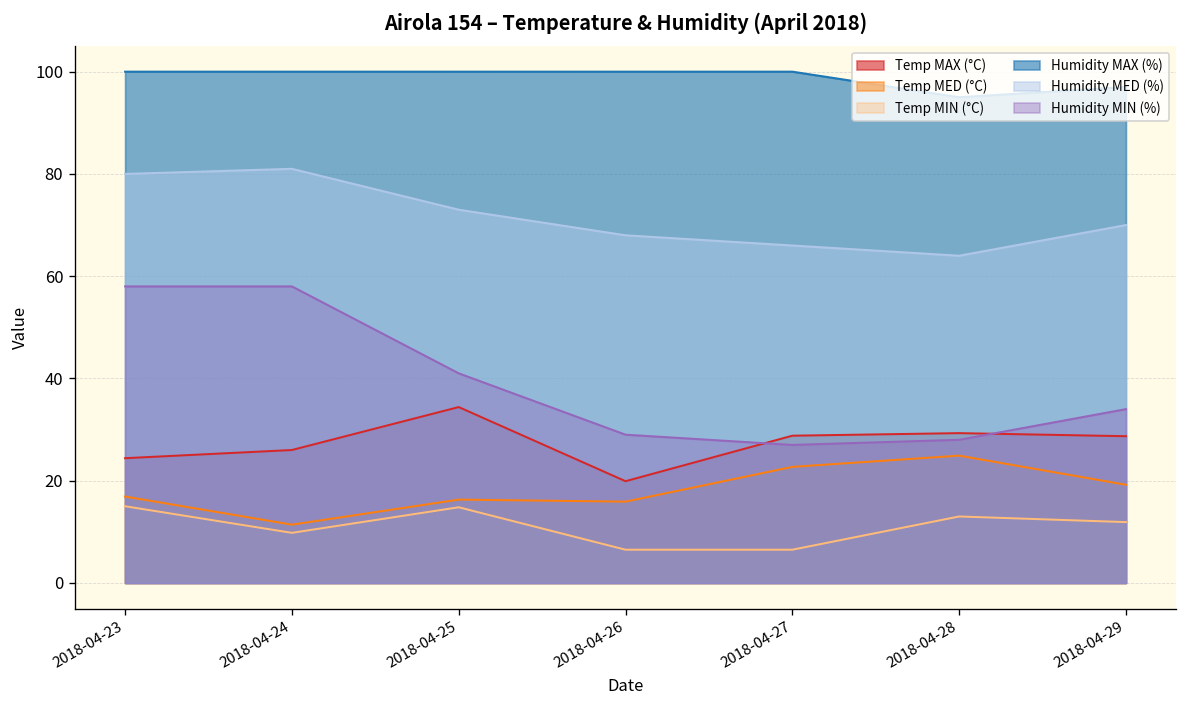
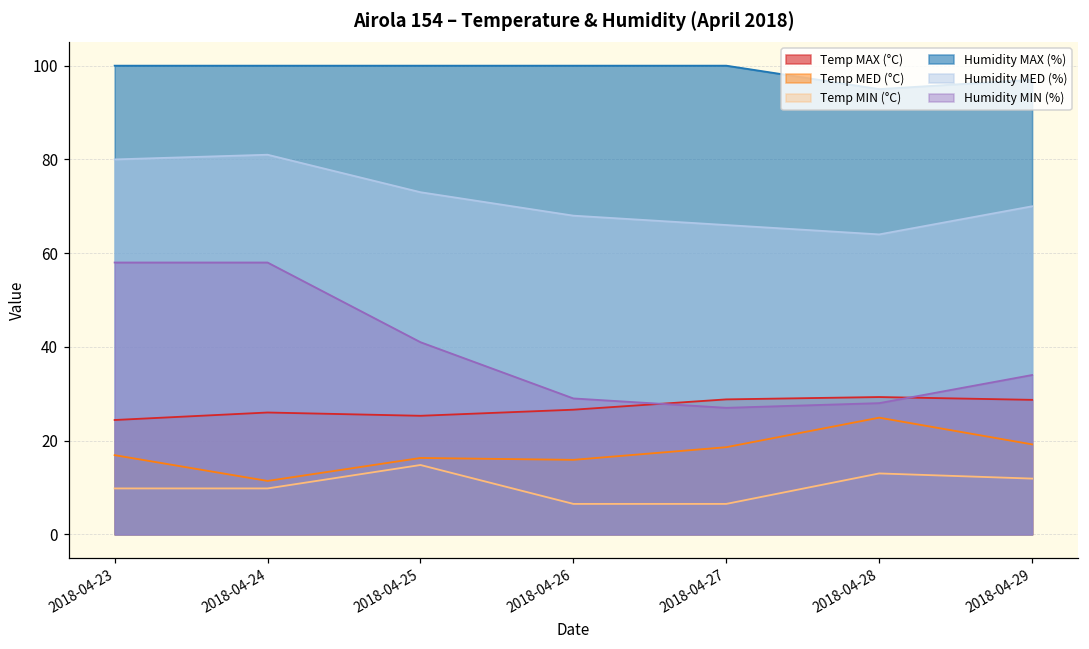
Temp MIN (°C), 2018-04-23: 15 -> 10
Temp MAX (°C), 2018-04-25: 34 -> 25
Temp MAX (°C), 2018-04-26: 20 -> 27
Temp MED (°C), 2018-04-27: 23 -> 19
